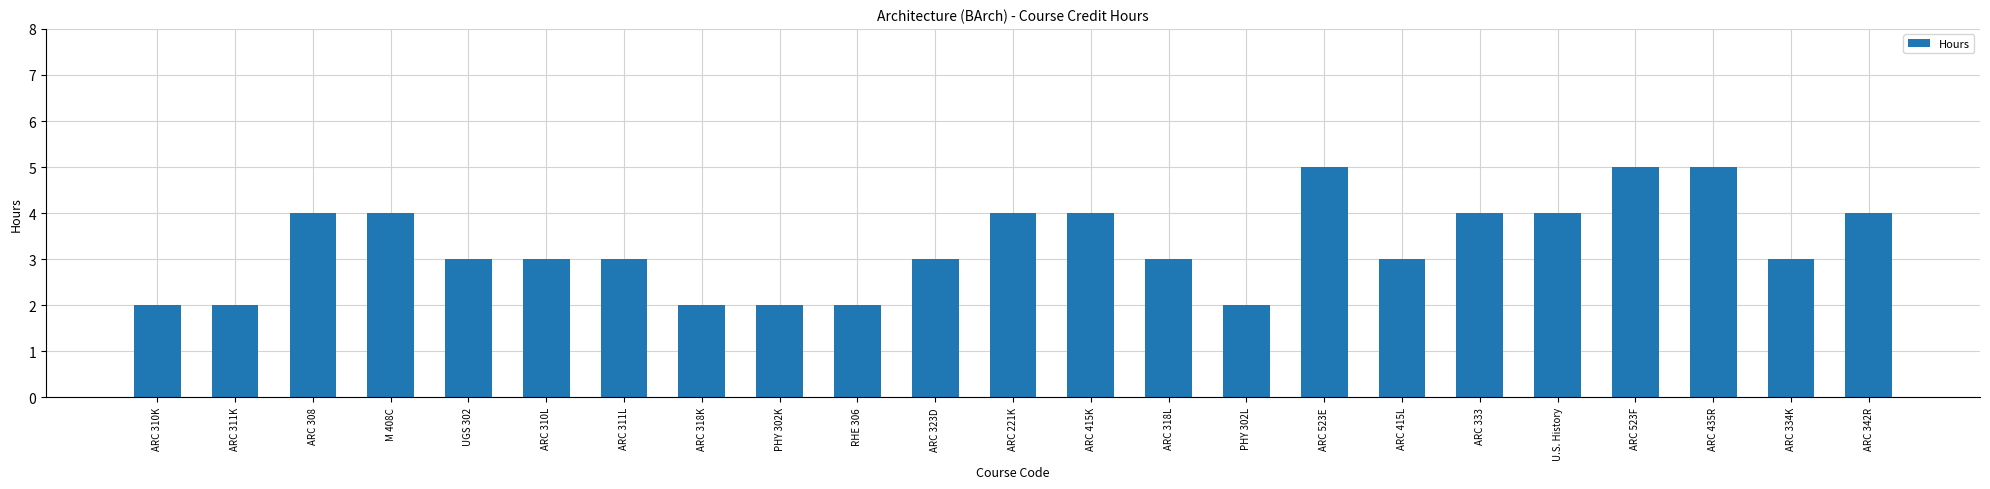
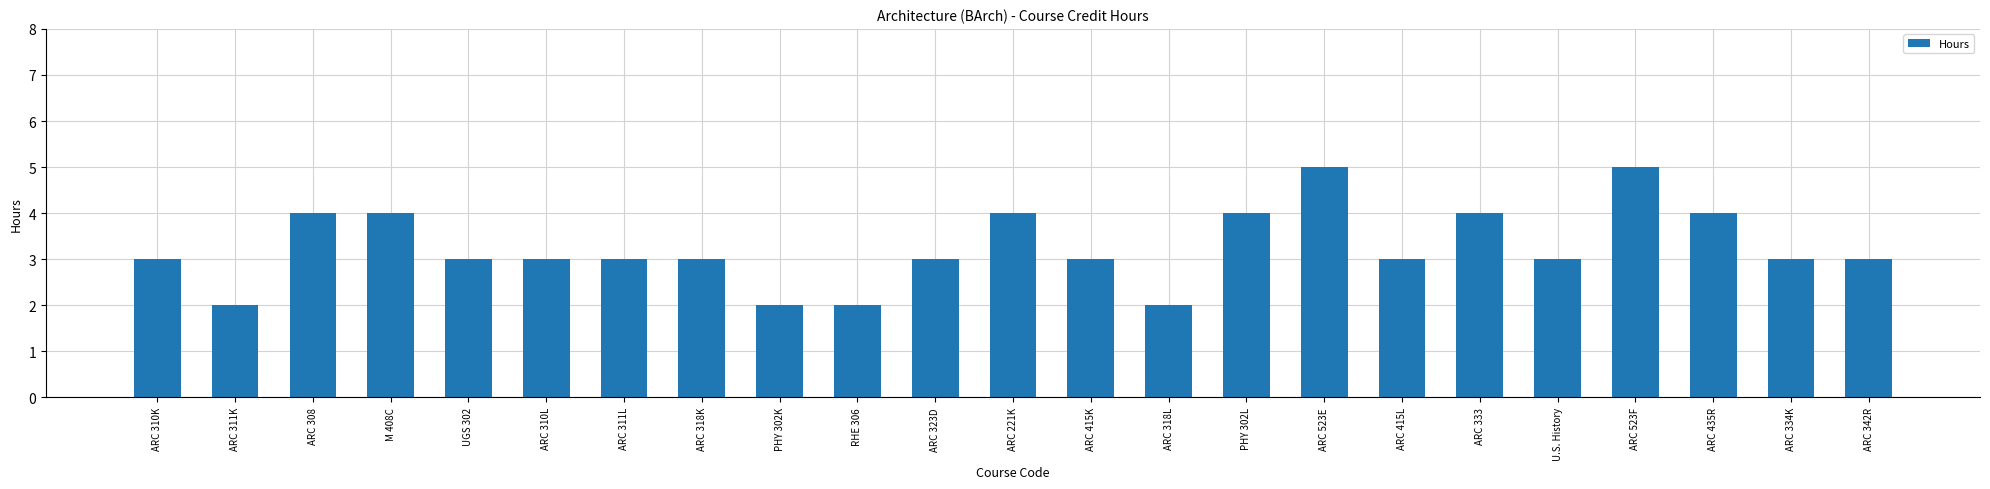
ARC 310K: 2 -> 3
ARC 318K: 2 -> 3
ARC 415K: 4 -> 3
ARC 318L: 3 -> 2
PHY 302L: 2 -> 4
U.S. History: 4 -> 3
ARC 435R: 5 -> 4
ARC 342R: 4 -> 3
